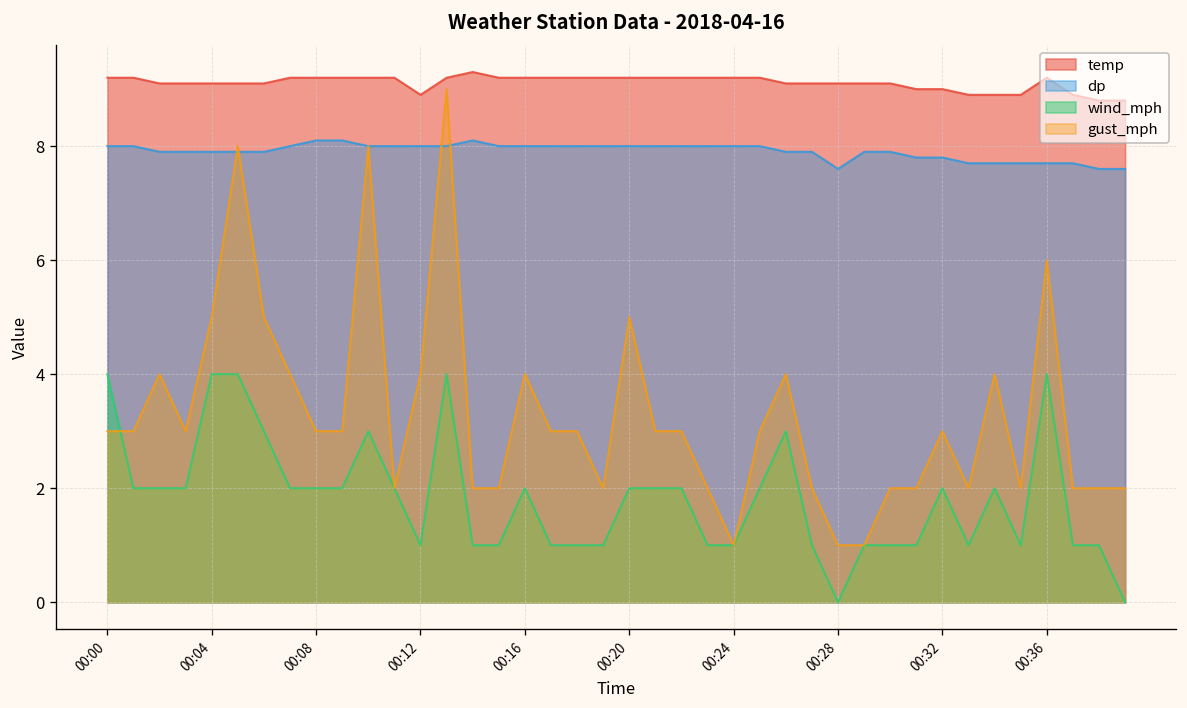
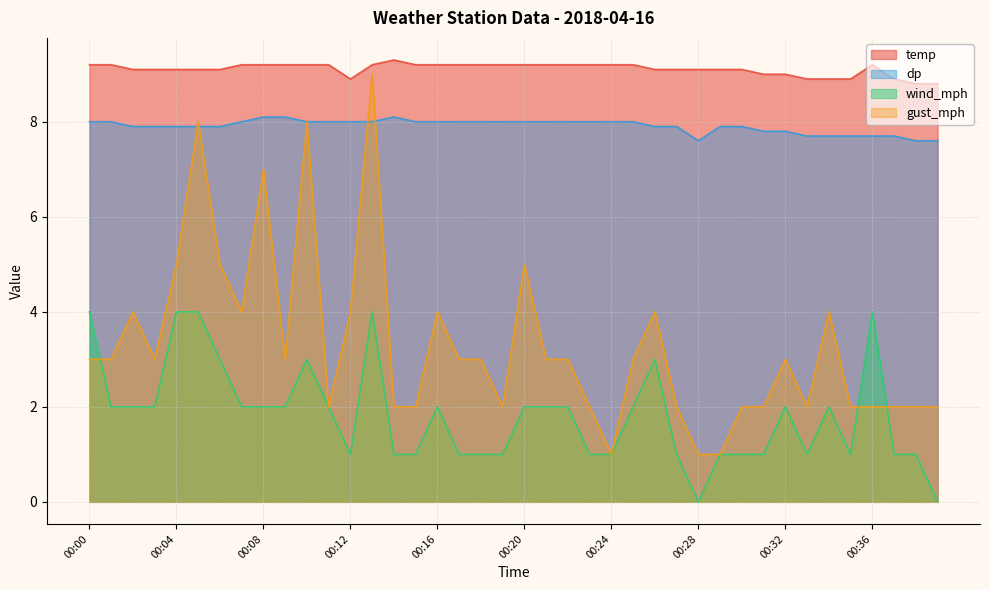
gust_mph, 00:08: 3 -> 7
gust_mph, 00:36: 6 -> 2
